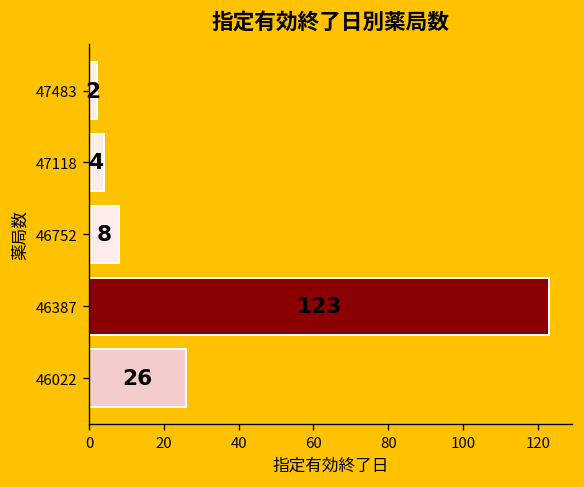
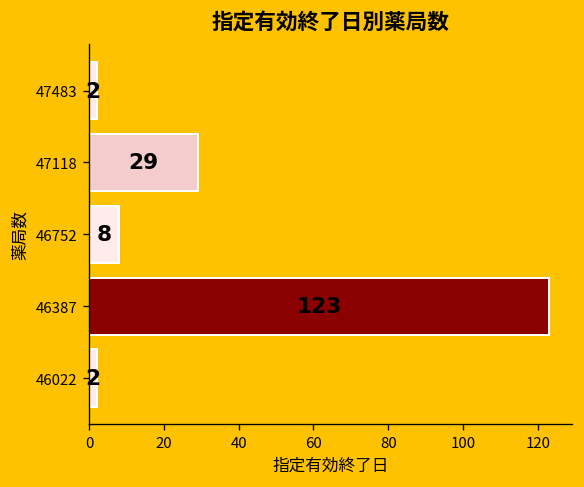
47118: 4 -> 29
46022: 26 -> 2
